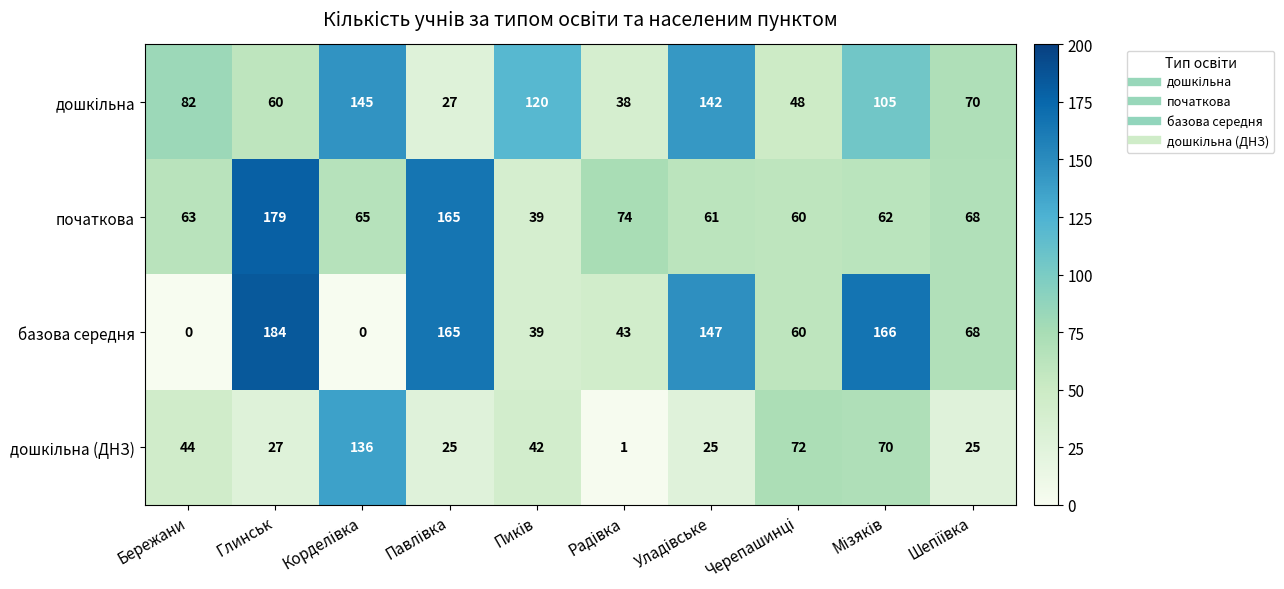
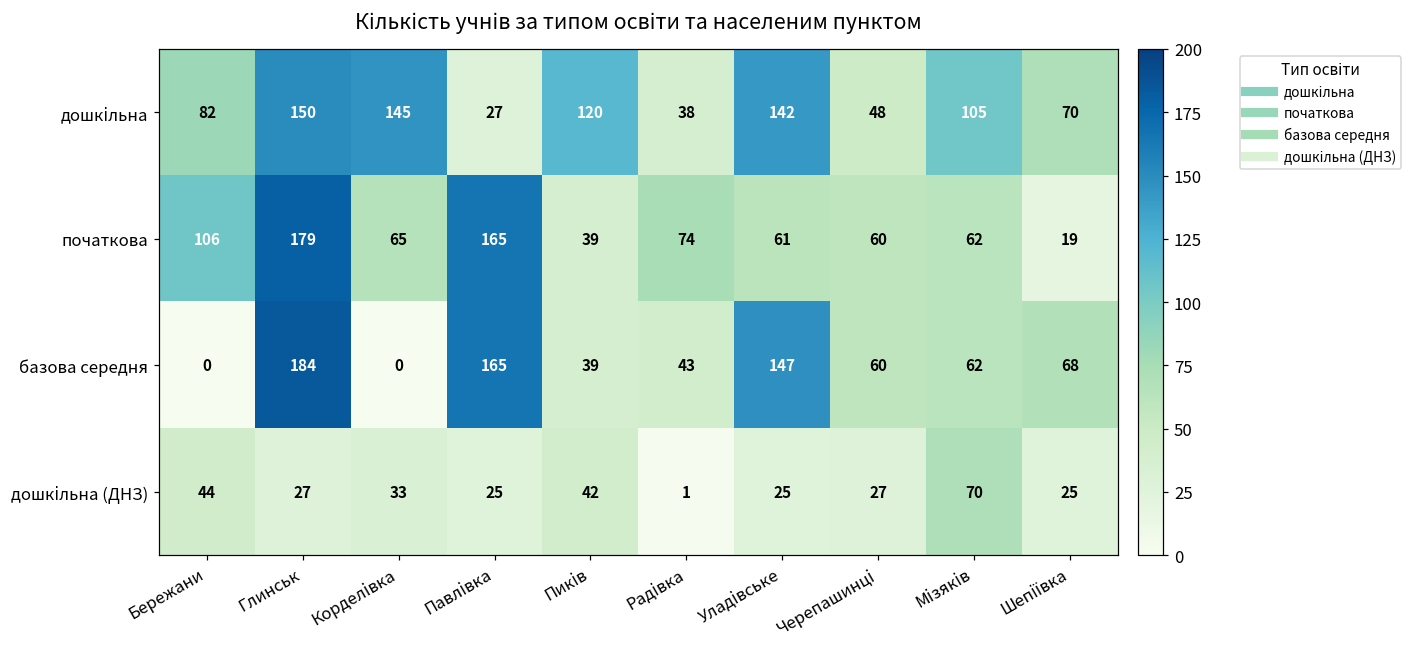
дошкільна, Глинськ: 60 -> 150
початкова, Бережани: 63 -> 106
початкова, Шепіївка: 68 -> 19
базова середня, Мізяків: 166 -> 62
дошкільна (ДНЗ), Корделівка: 136 -> 33
дошкільна (ДНЗ), Черепашинці: 72 -> 27
